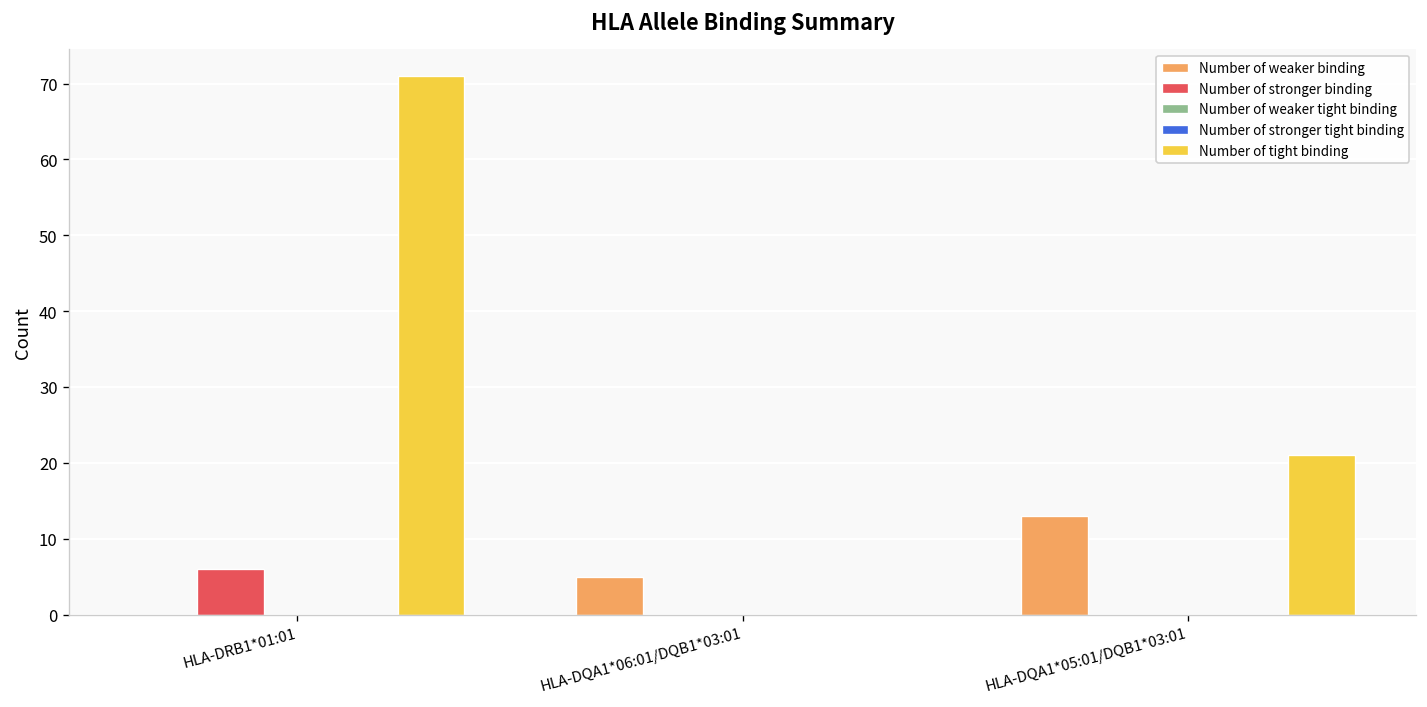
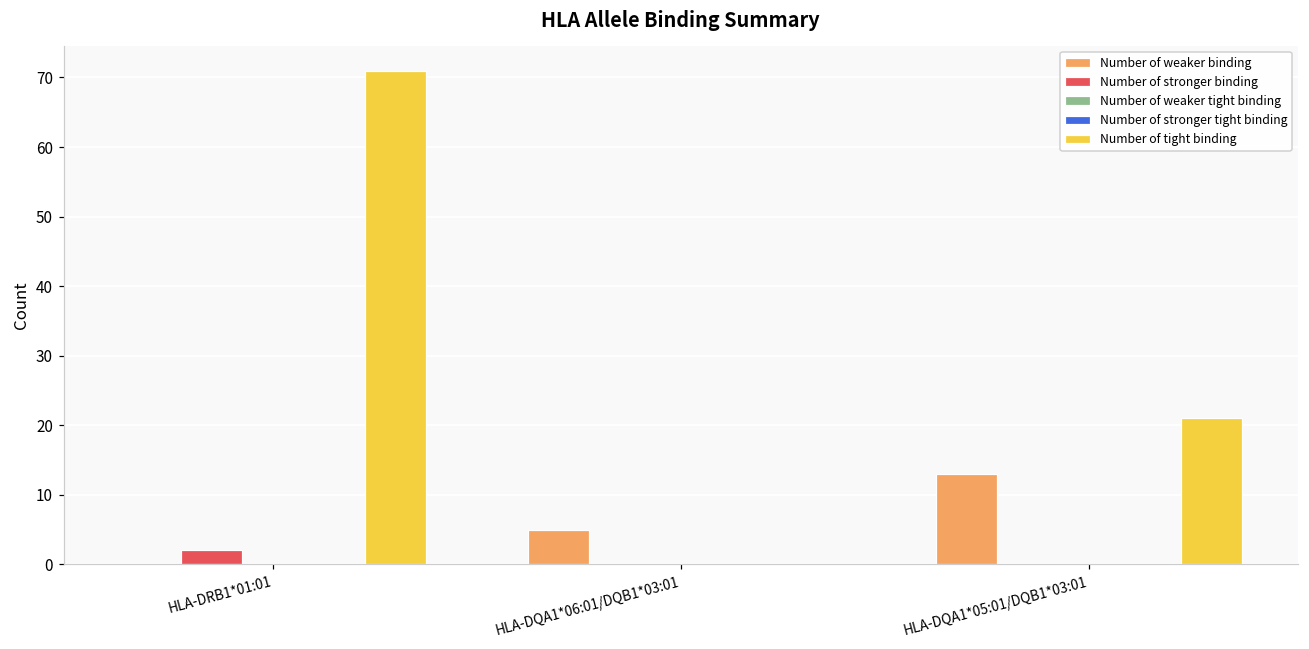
Number of stronger binding, HLA-DRB1*01:01: 6 -> 2
